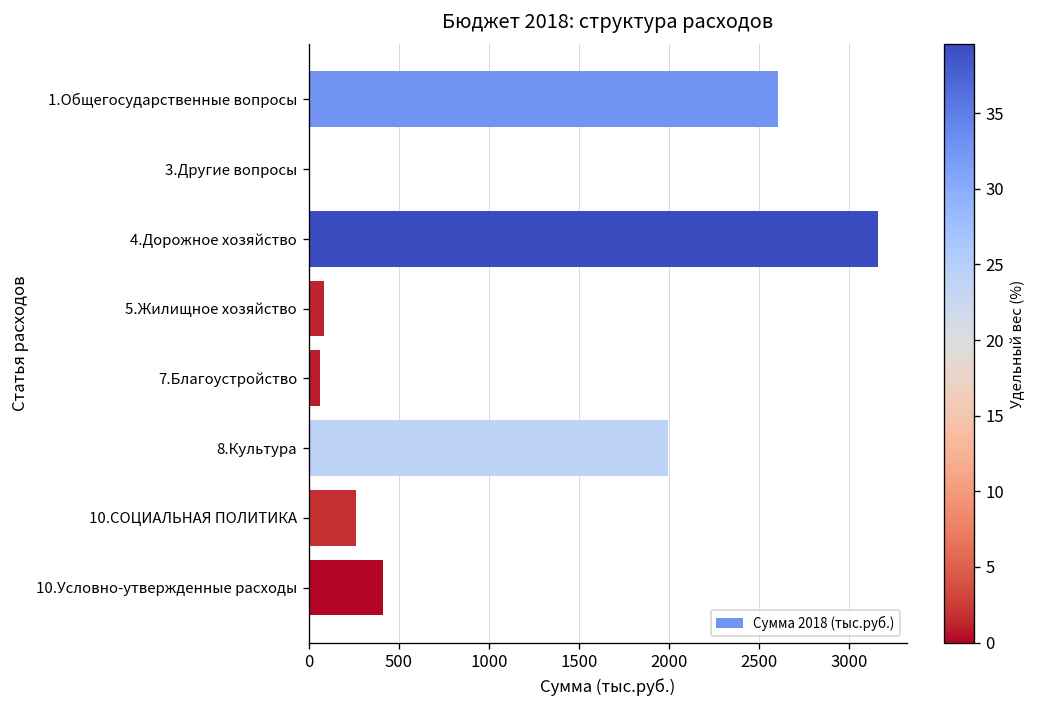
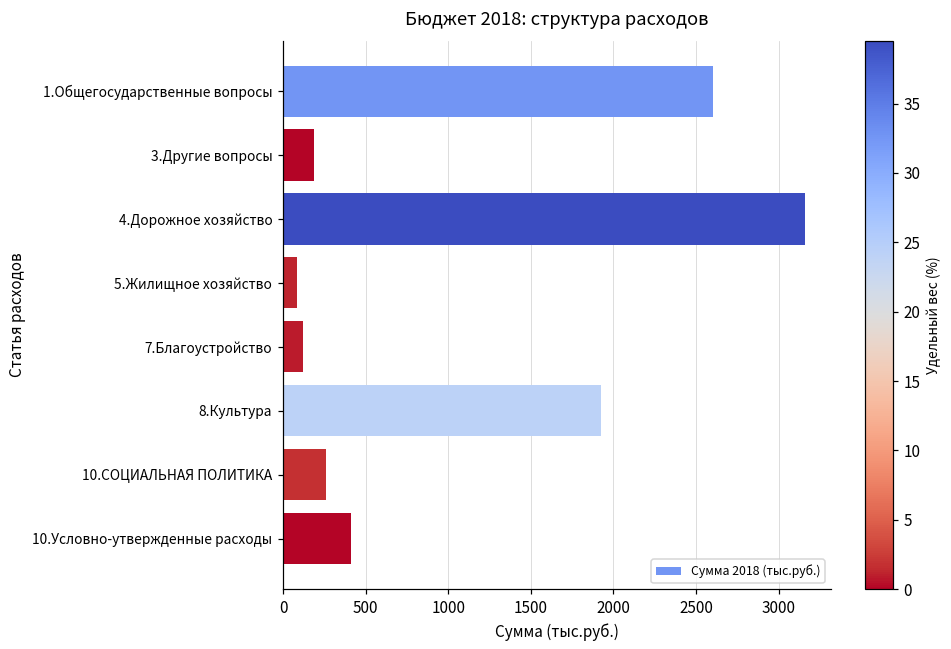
3.Другие вопросы: 0 -> 190
7.Благоустройство: 60 -> 120
8.Культура: 1990 -> 1930
